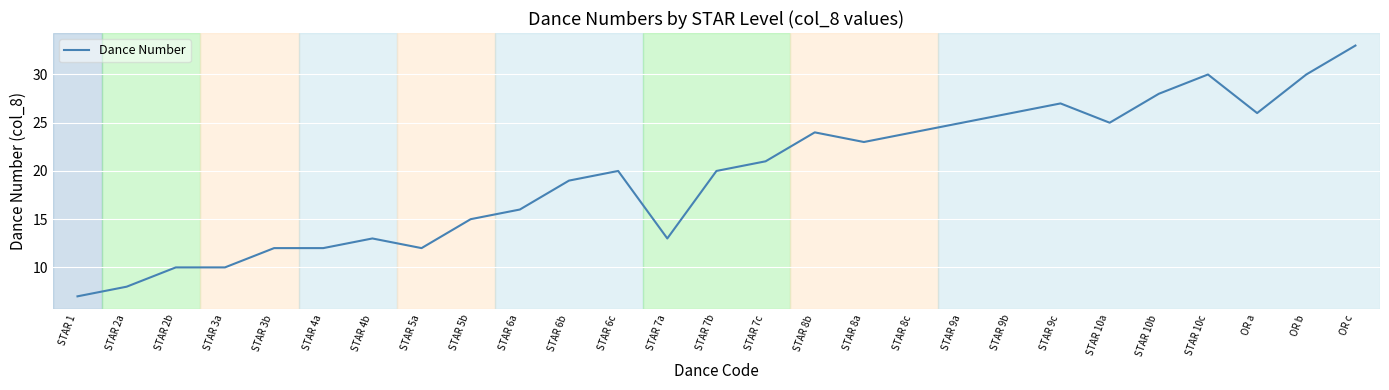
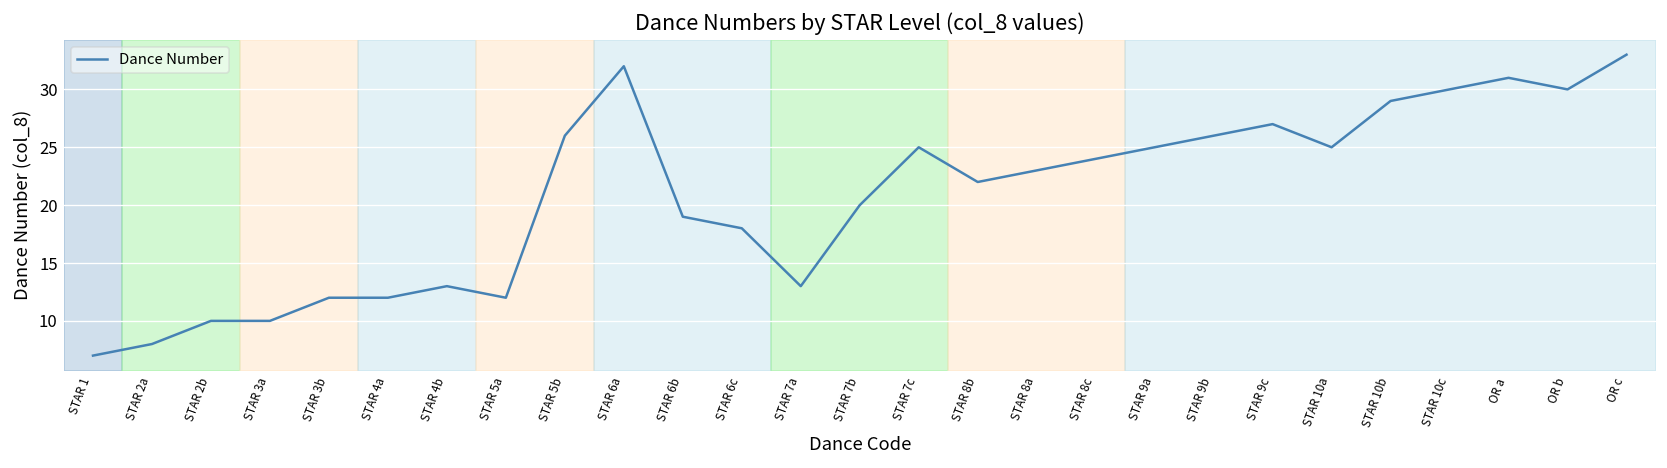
STAR 5b: 15 -> 26
STAR 6a: 16 -> 32
STAR 6c: 20 -> 18
STAR 7c: 21 -> 25
STAR 8b: 24 -> 22
STAR 10b: 28 -> 29
OR a: 26 -> 31
